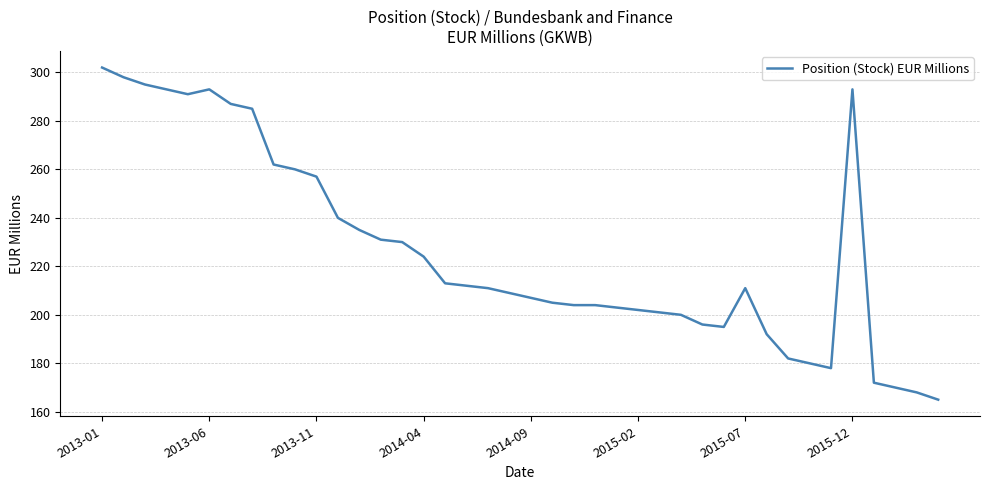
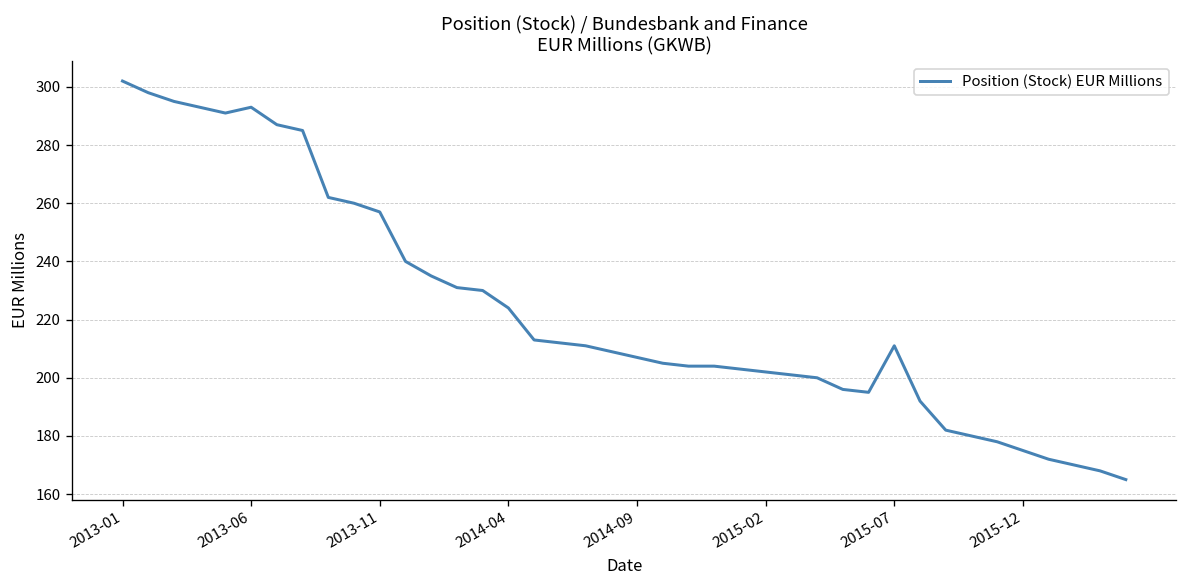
2015-12: 293 -> 175
